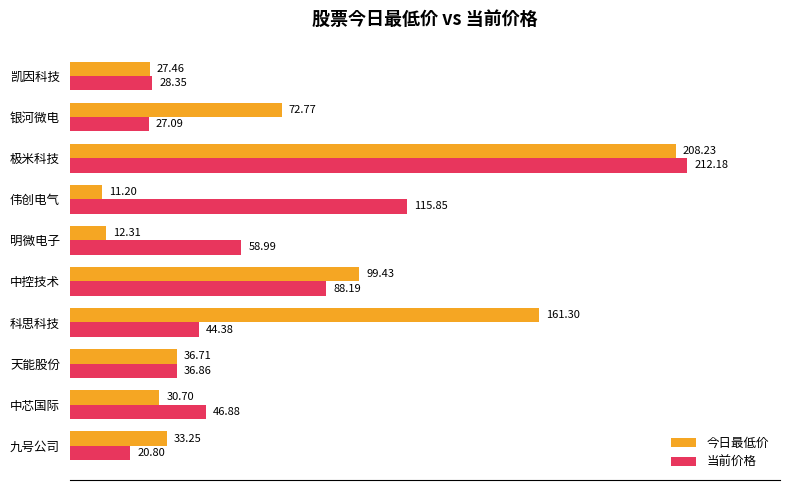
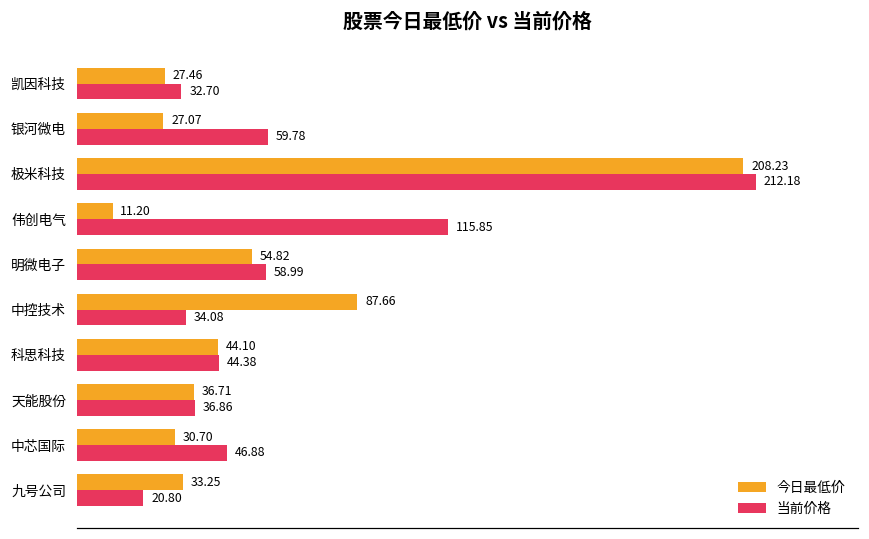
当前价格, 凯因科技: 28.35 -> 32.70
今日最低价, 银河微电: 72.77 -> 27.07
当前价格, 银河微电: 27.09 -> 59.78
今日最低价, 明微电子: 12.31 -> 54.82
今日最低价, 中控技术: 99.43 -> 87.66
当前价格, 中控技术: 88.19 -> 34.08
今日最低价, 科思科技: 161.30 -> 44.10
